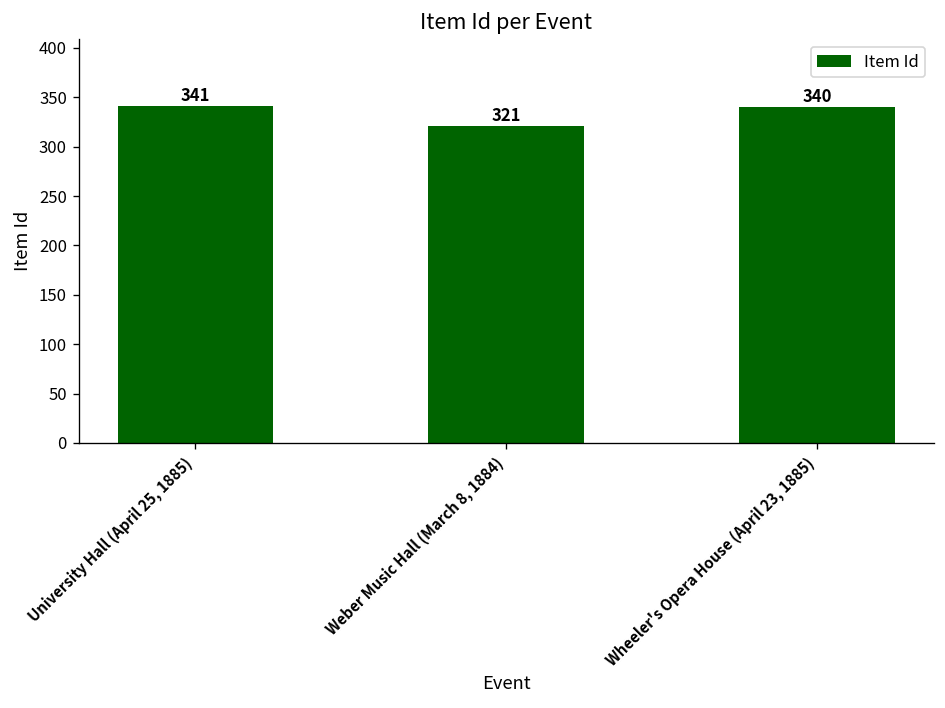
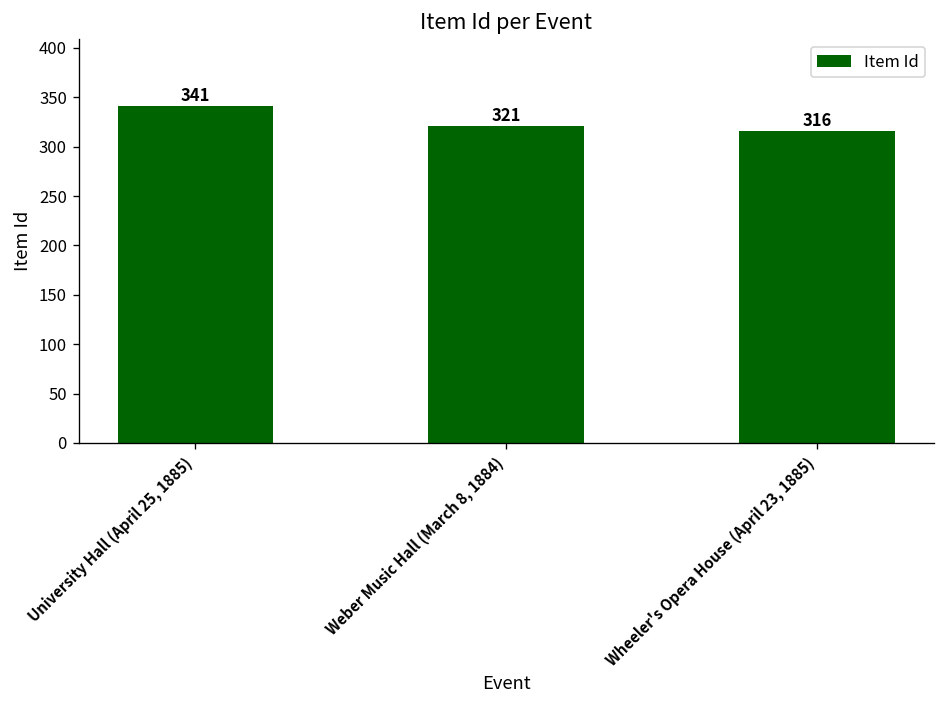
Wheeler's Opera House (April 23, 1885): 340 -> 316
